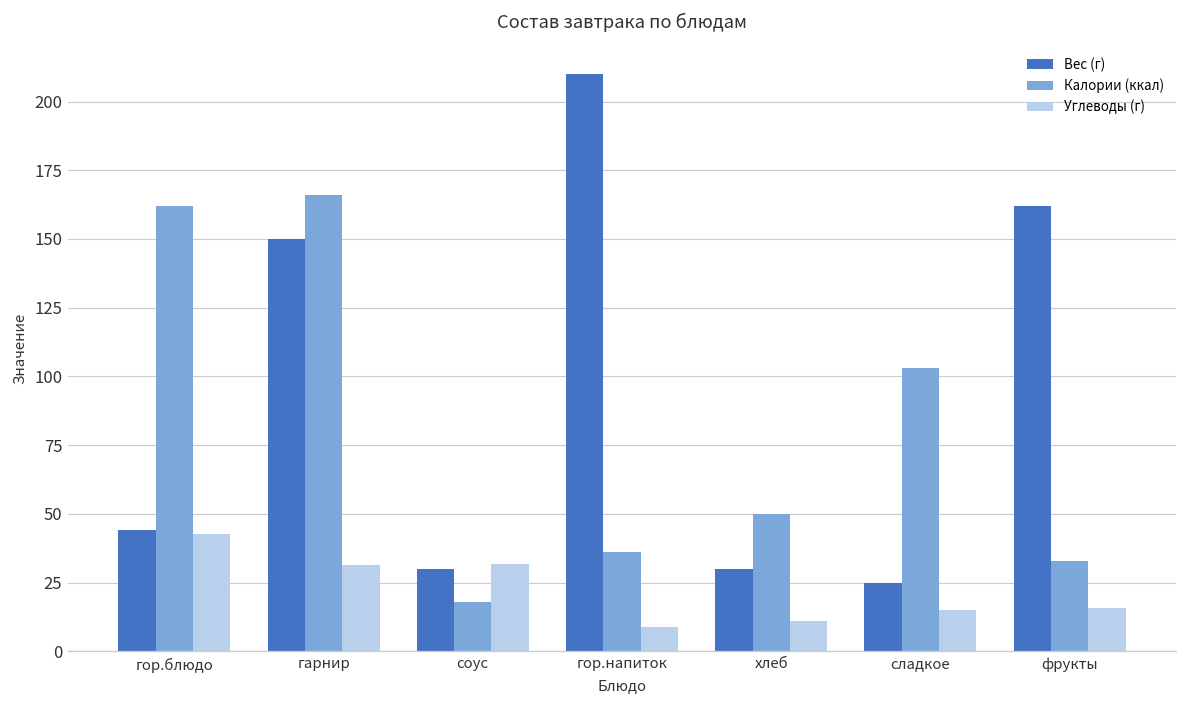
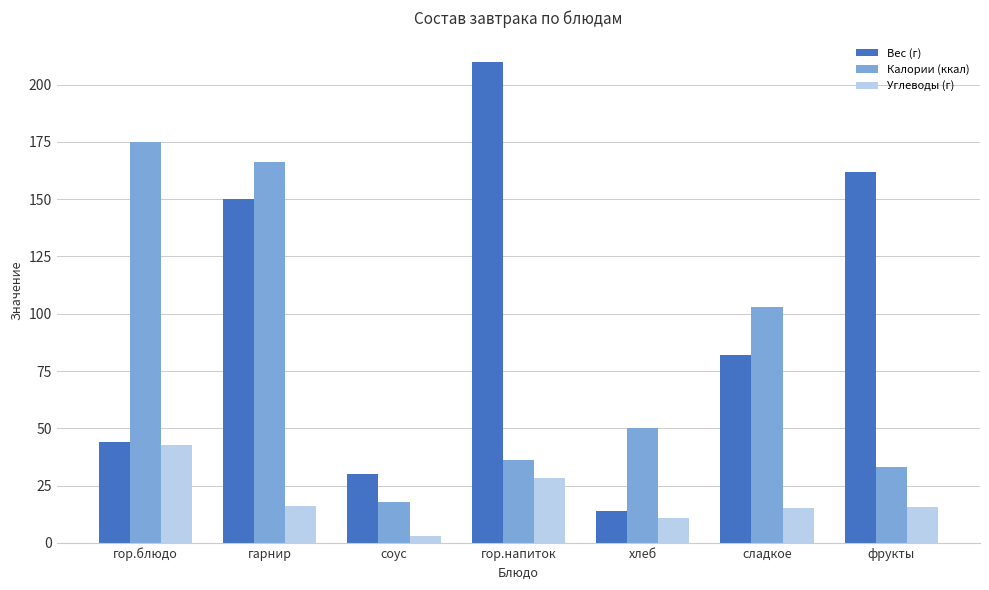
Калории (ккал), гор.блюдо: 162 -> 175
Углеводы (г), гарнир: 31 -> 16
Углеводы (г), соус: 32 -> 3
Углеводы (г), гор.напиток: 9 -> 28
Вес (г), хлеб: 30 -> 14
Вес (г), сладкое: 25 -> 82
